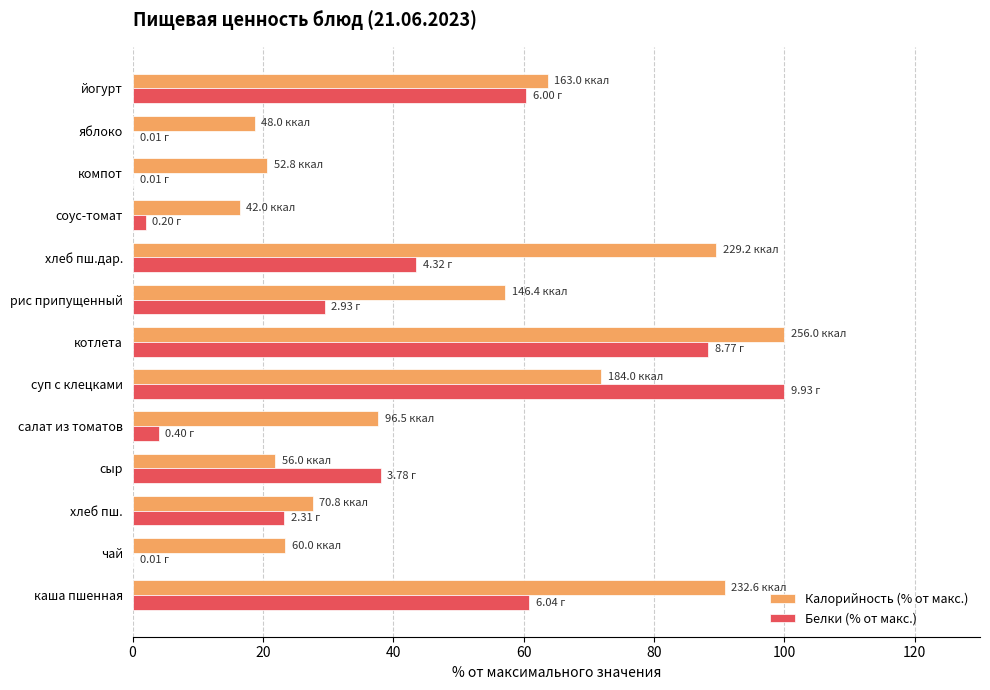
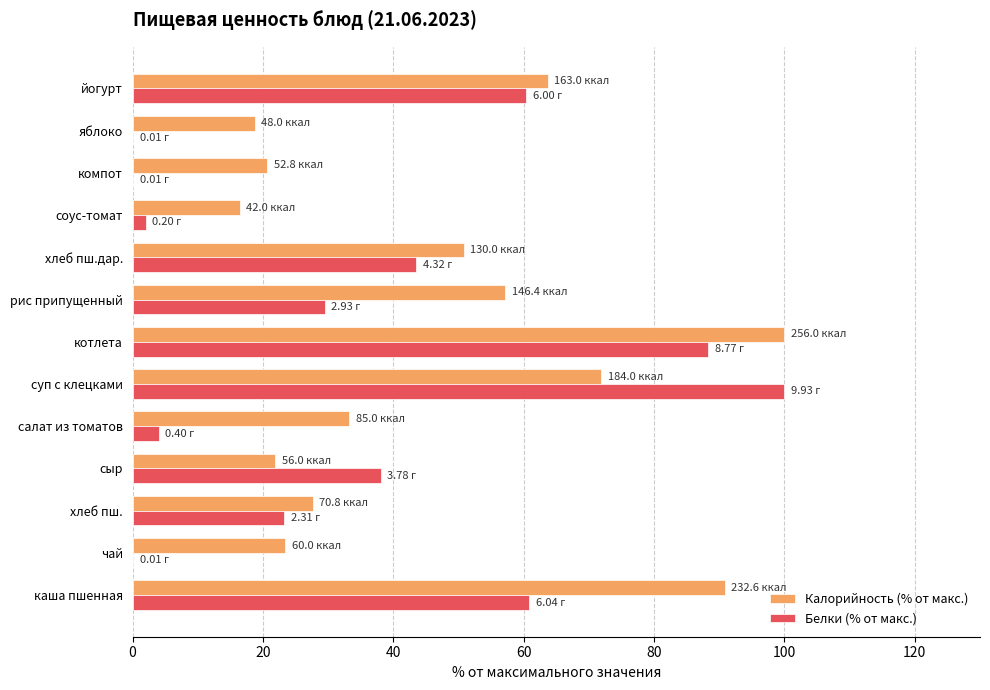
Калорийность (% от макс.), хлеб пш.дар.: 229.2 -> 130.0
Калорийность (% от макс.), салат из томатов: 96.5 -> 85.0
